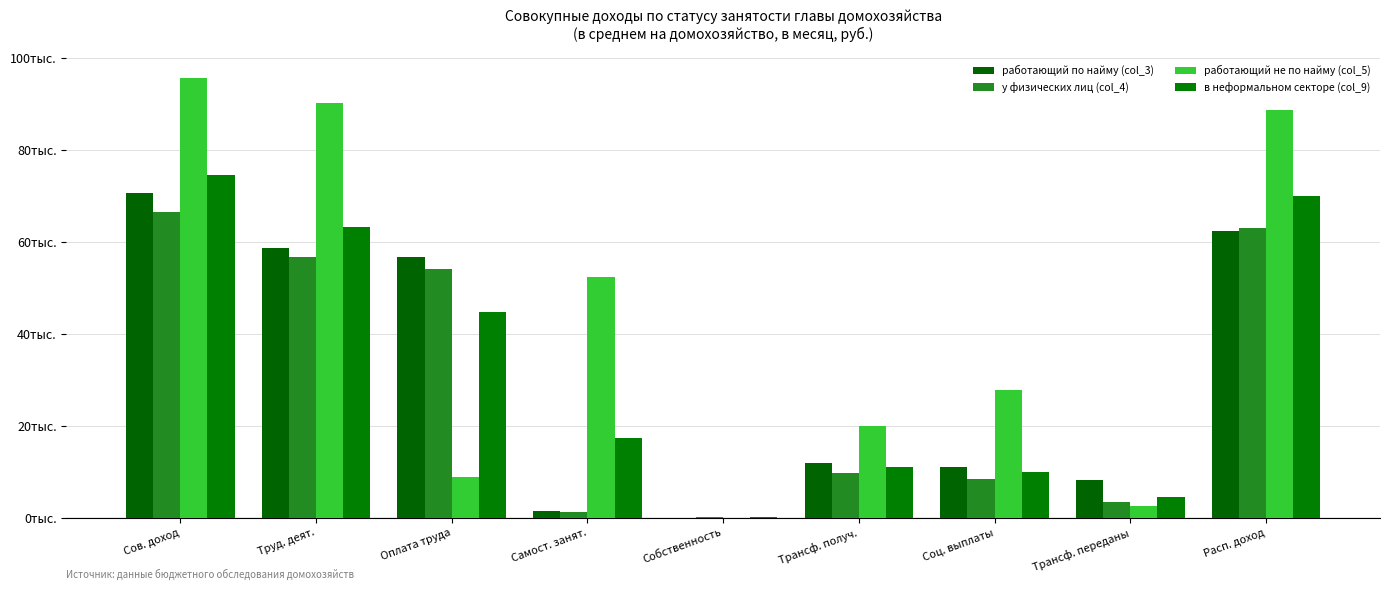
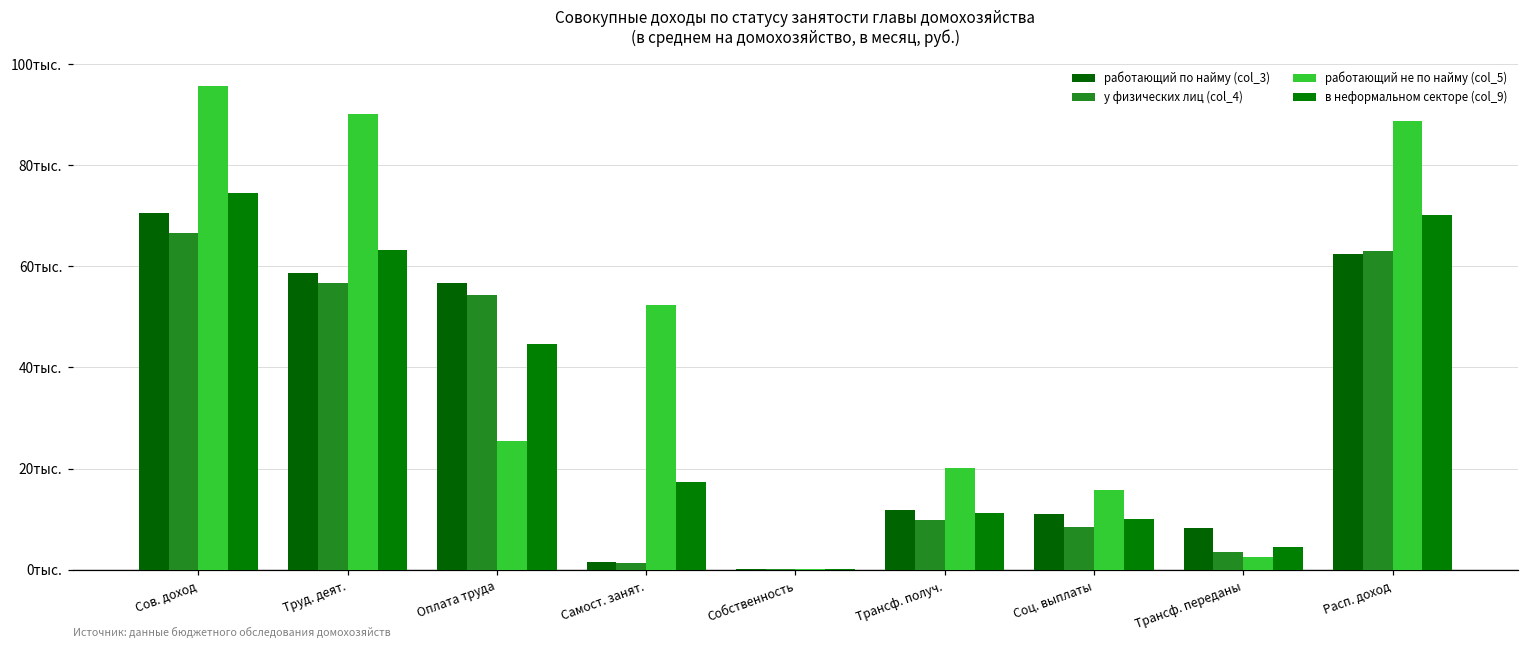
работающий не по найму (col_5), Оплата труда: 9тыс. -> 25тыс.
работающий не по найму (col_5), Соц. выплаты: 28тыс. -> 16тыс.
